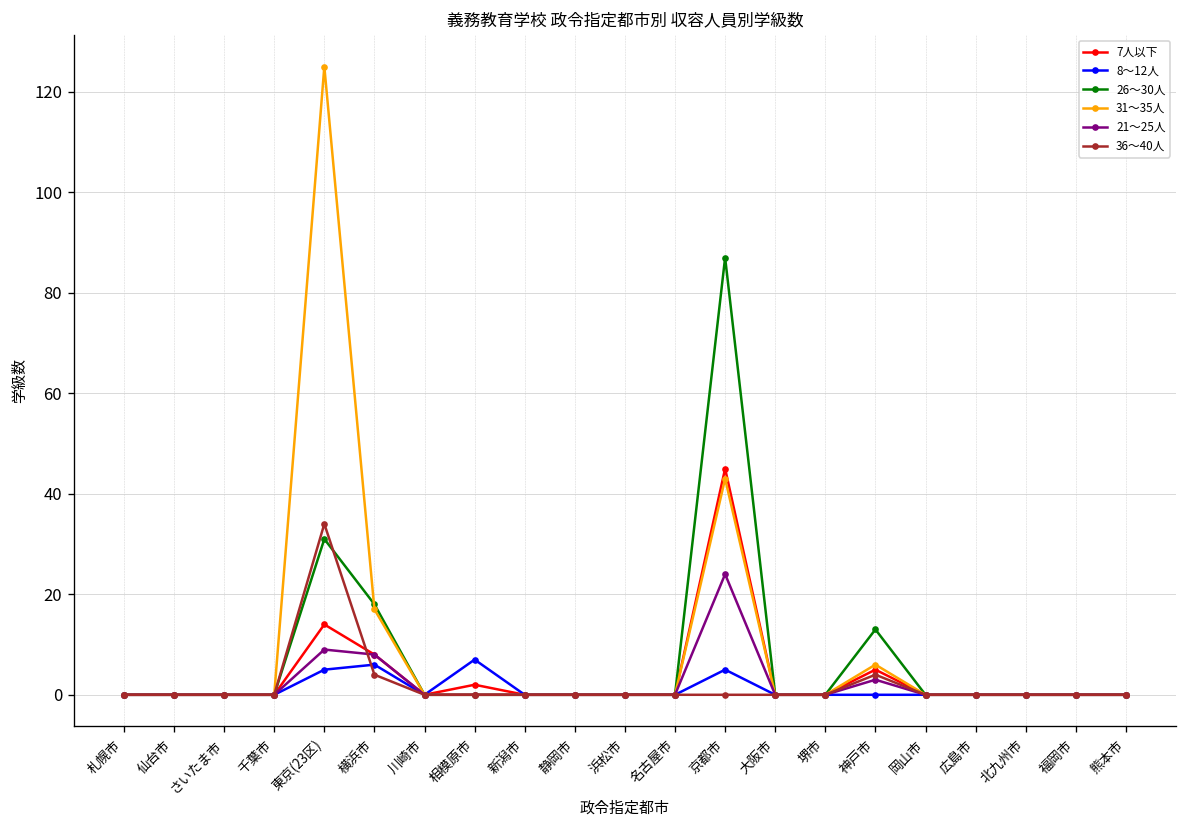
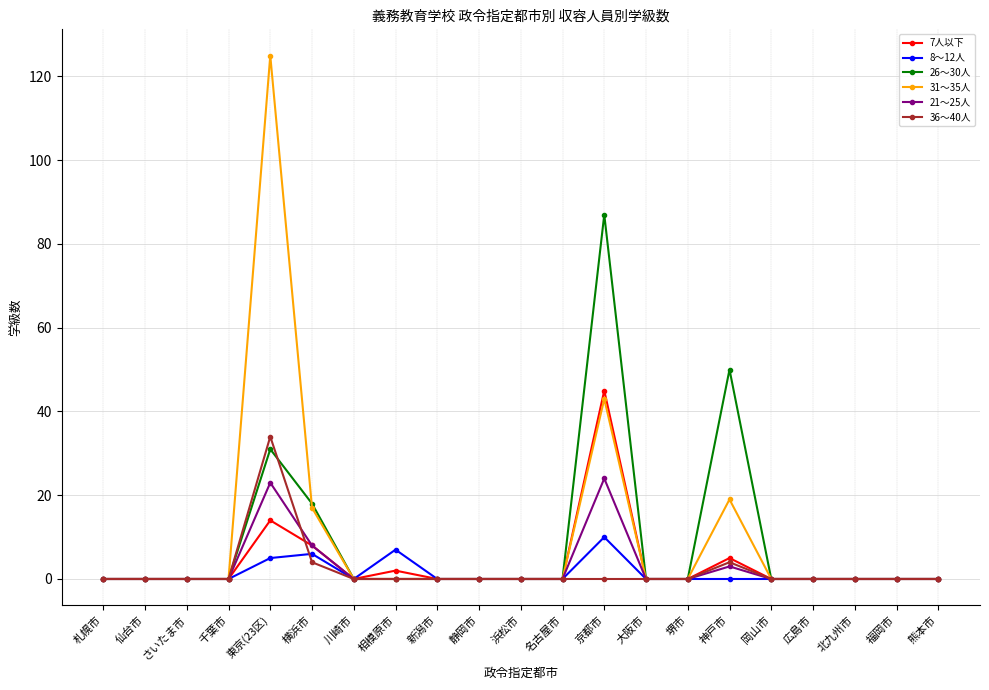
21～25人, 東京(23区): 9 -> 23
8～12人, 京都市: 5 -> 10
26～30人, 神戸市: 13 -> 50
31～35人, 神戸市: 6 -> 19
